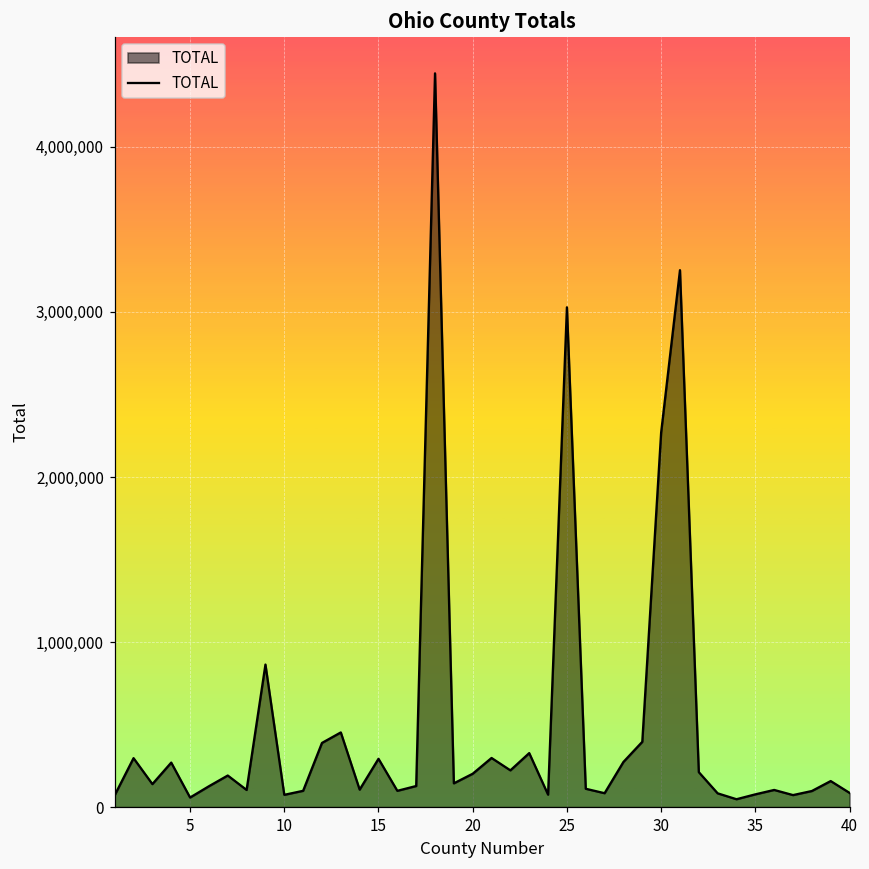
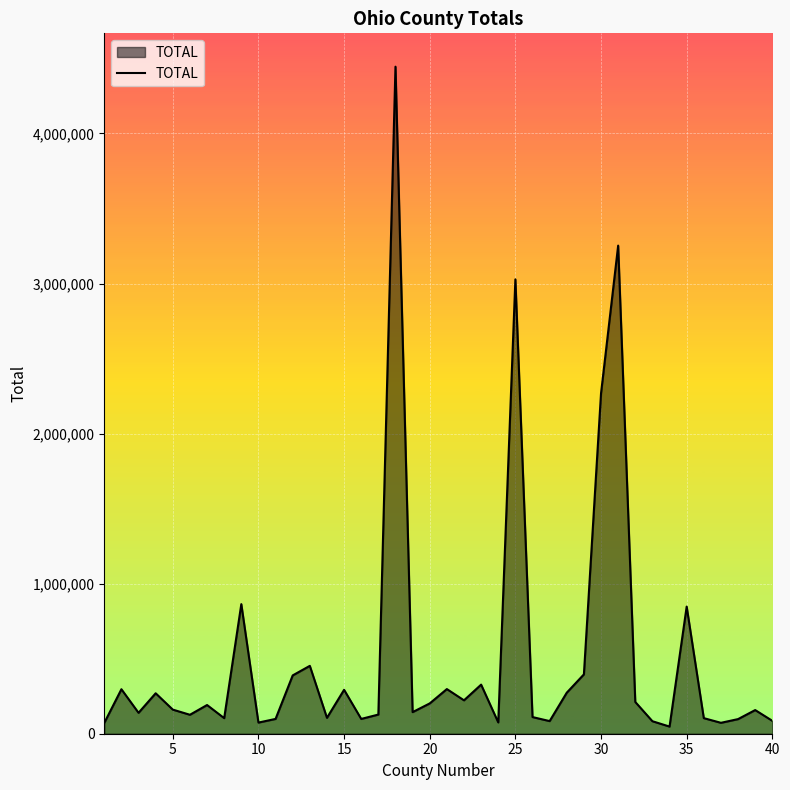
5: 60,000 -> 160,000
35: 80,000 -> 850,000
